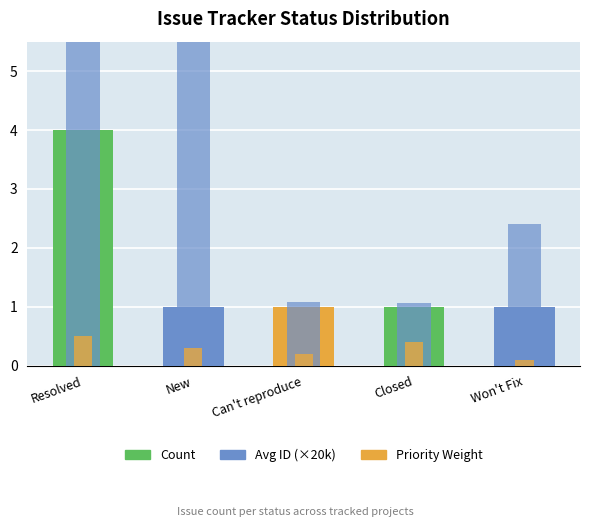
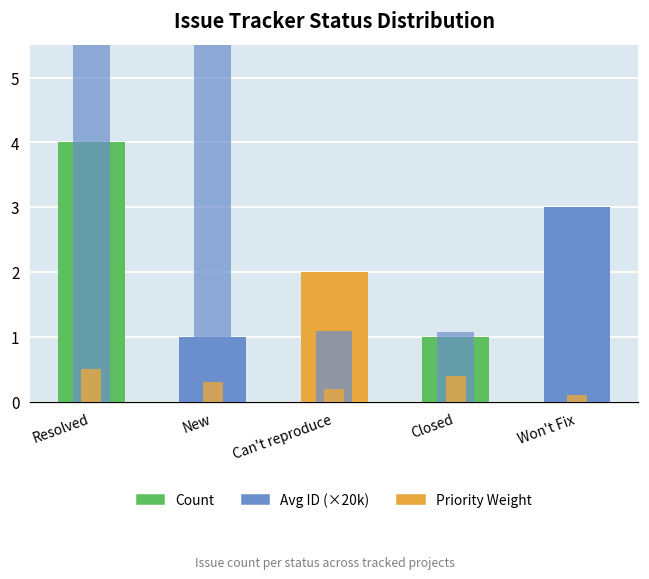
Count, Can't reproduce: 1 -> 2
Count, Won't Fix: 1 -> 3
